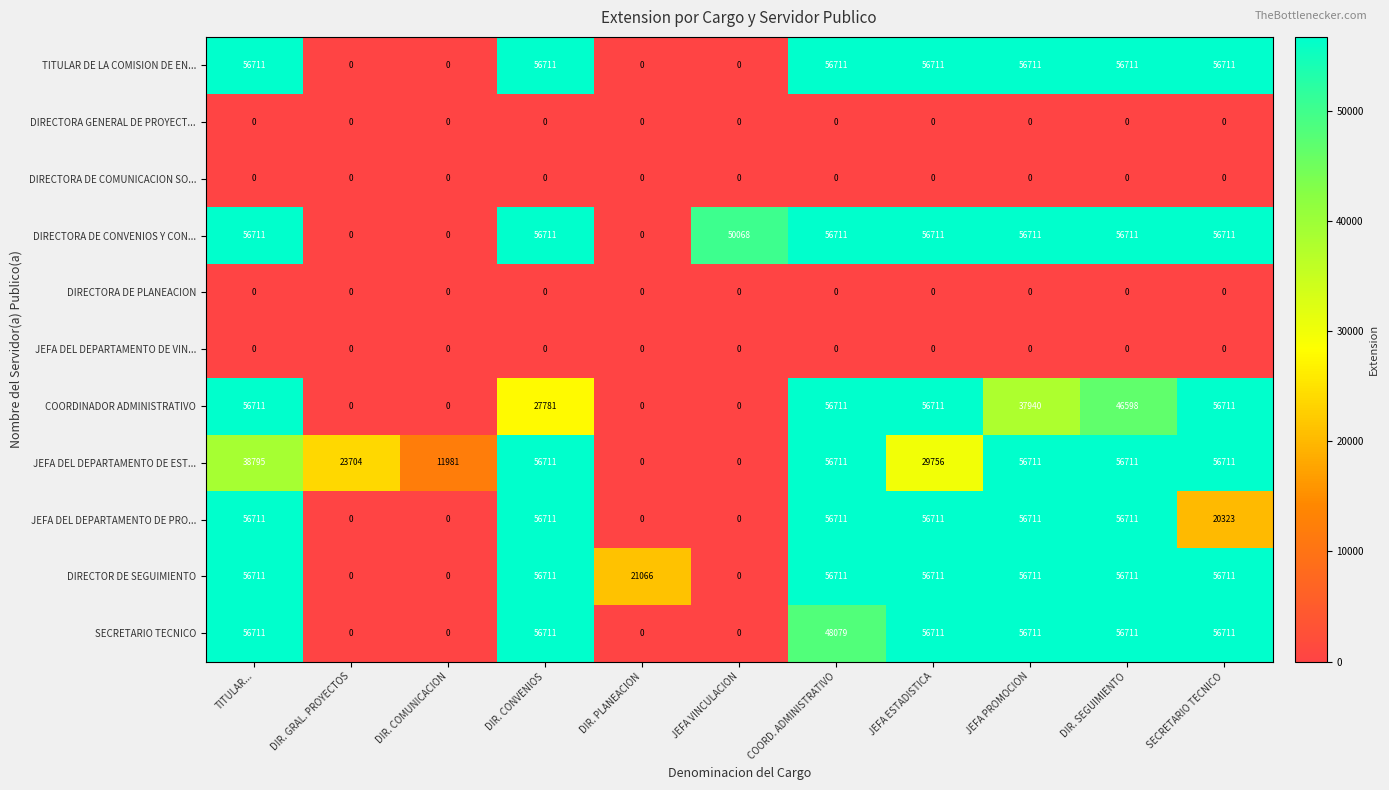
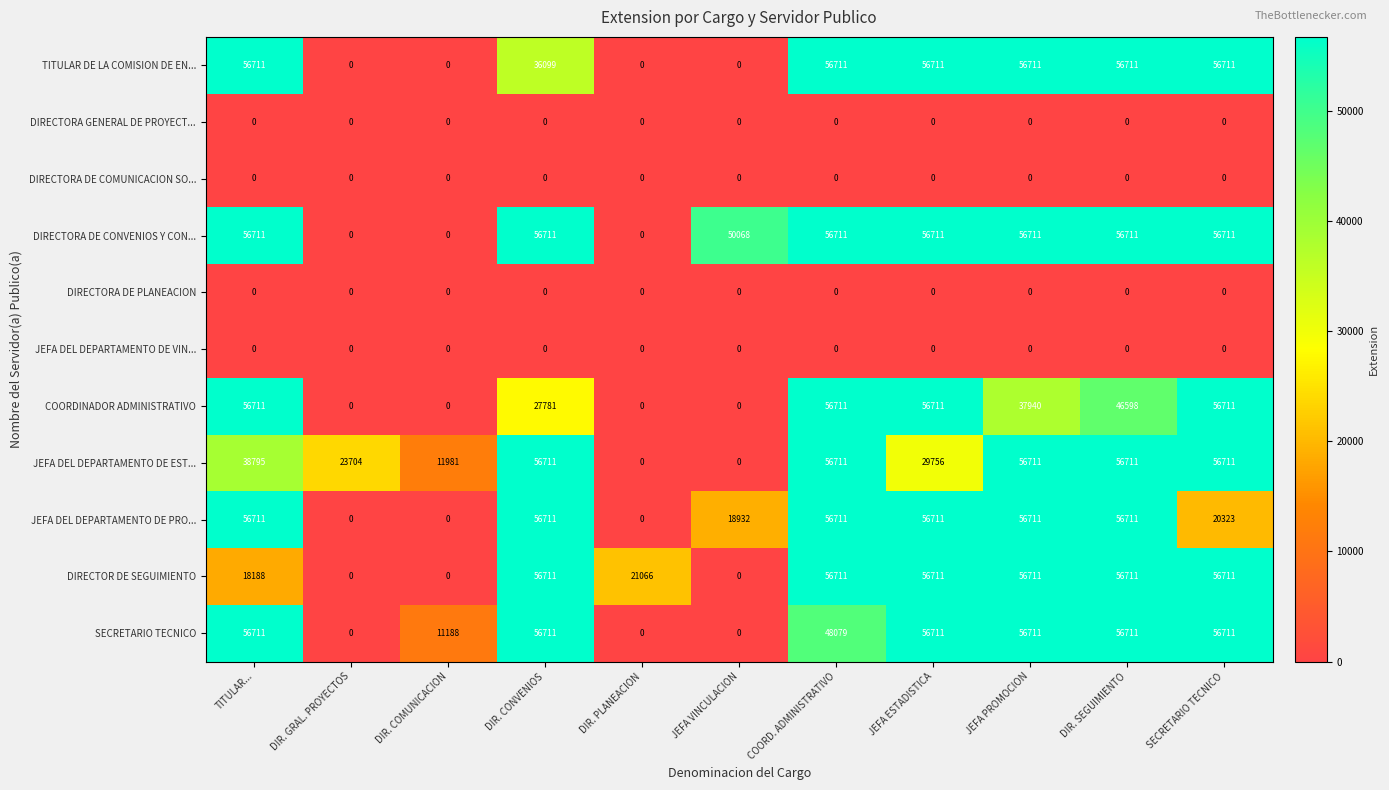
TITULAR DE LA COMISION DE EN..., DIR. CONVENIOS: 56711 -> 36099
JEFA DEL DEPARTAMENTO DE PRO..., JEFA VINCULACION: 0 -> 18932
DIRECTOR DE SEGUIMIENTO, TITULAR...: 56711 -> 18188
SECRETARIO TECNICO, DIR. COMUNICACION: 0 -> 11188
